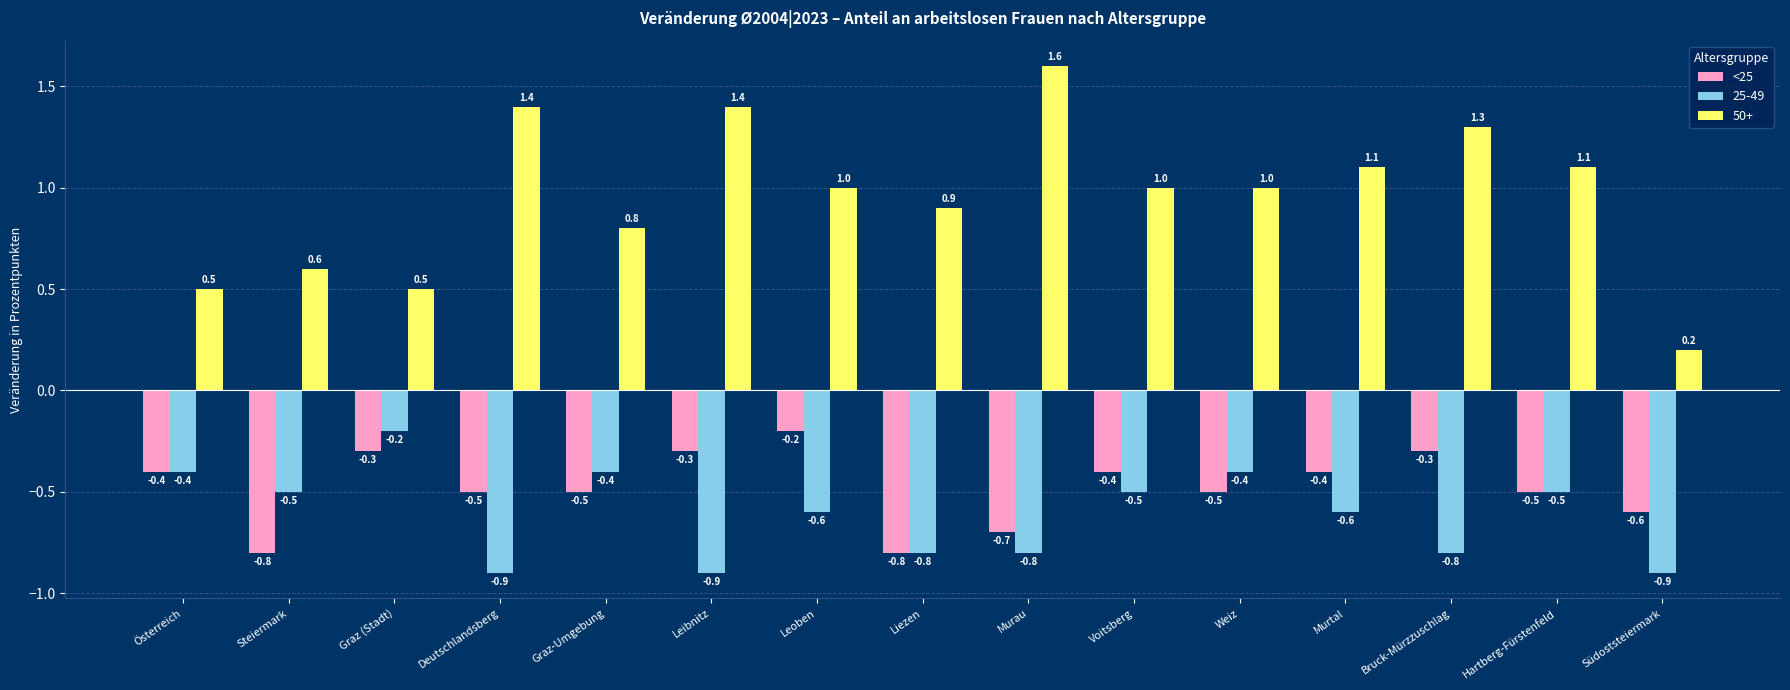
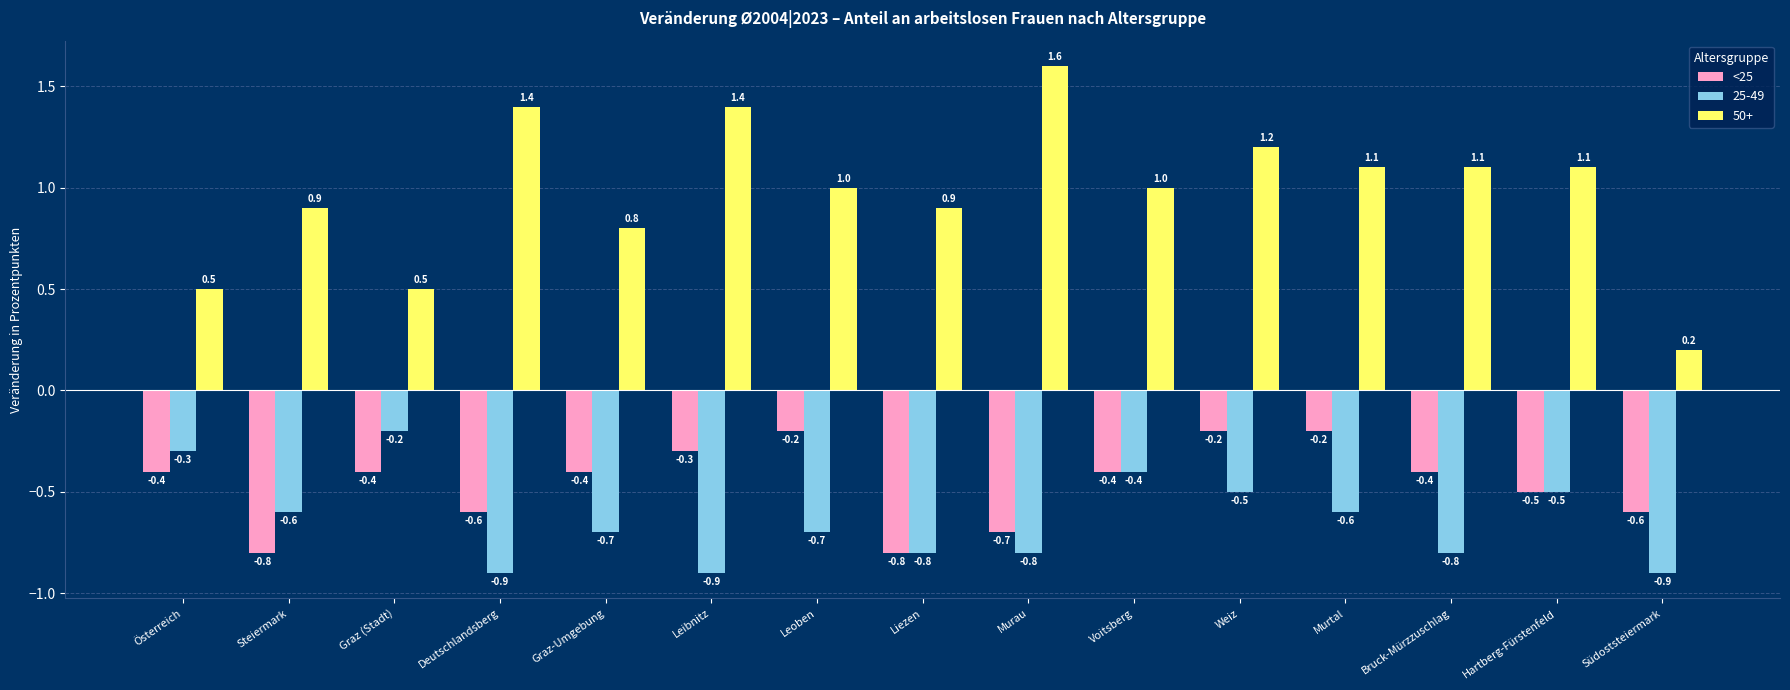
25-49, Österreich: -0.4 -> -0.3
25-49, Steiermark: -0.5 -> -0.6
50+, Steiermark: 0.6 -> 0.9
<25, Graz (Stadt): -0.3 -> -0.4
<25, Deutschlandsberg: -0.5 -> -0.6
<25, Graz-Umgebung: -0.5 -> -0.4
25-49, Graz-Umgebung: -0.4 -> -0.7
25-49, Leoben: -0.6 -> -0.7
25-49, Voitsberg: -0.5 -> -0.4
<25, Weiz: -0.5 -> -0.2
25-49, Weiz: -0.4 -> -0.5
50+, Weiz: 1.0 -> 1.2
<25, Murtal: -0.4 -> -0.2
<25, Bruck-Mürzzuschlag: -0.3 -> -0.4
50+, Bruck-Mürzzuschlag: 1.3 -> 1.1
